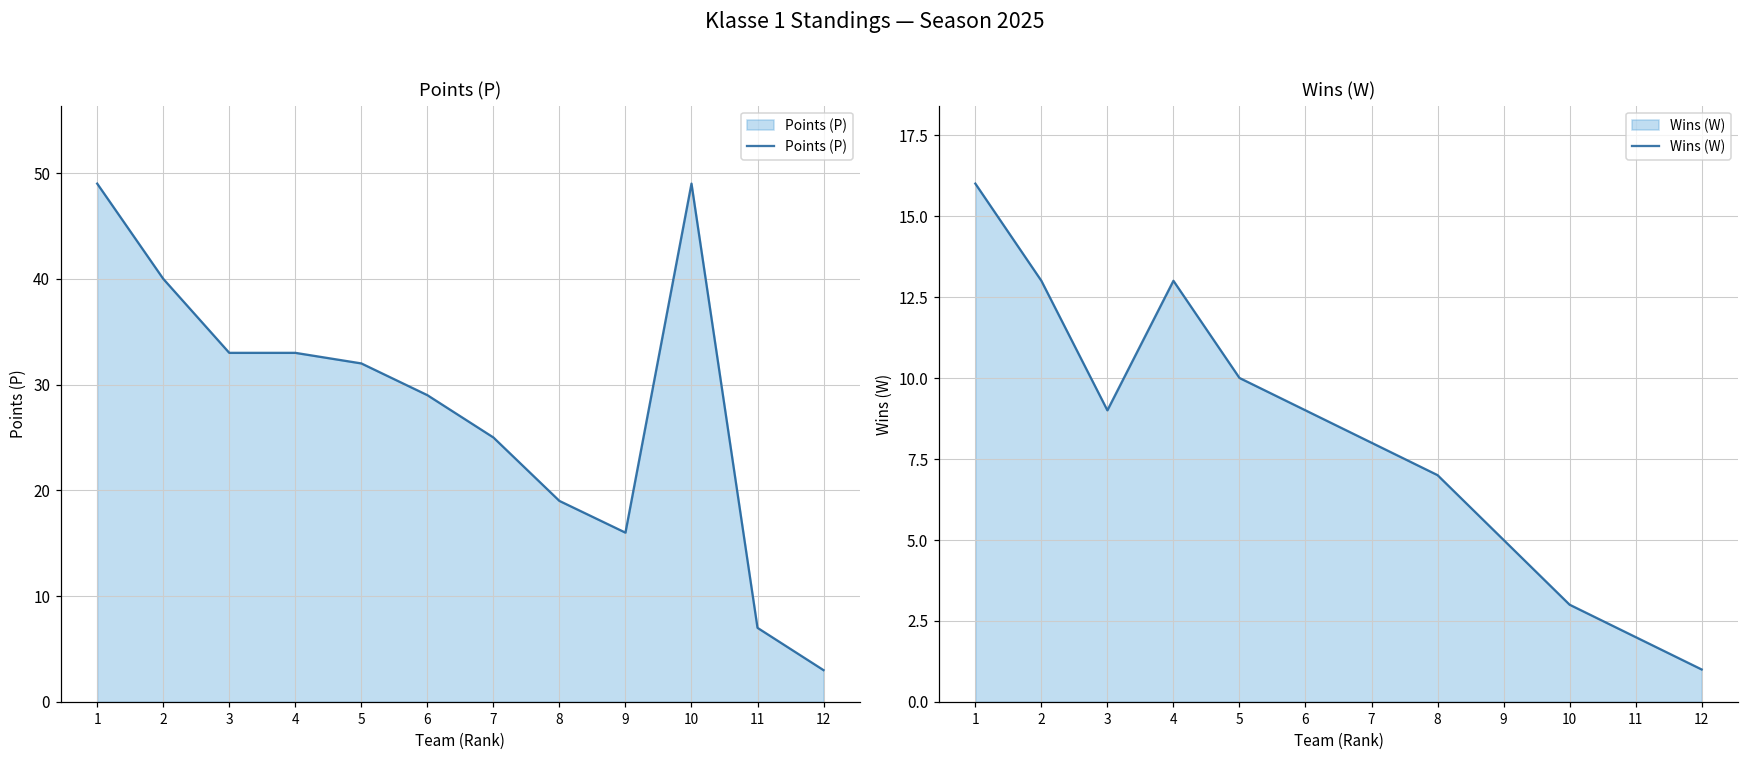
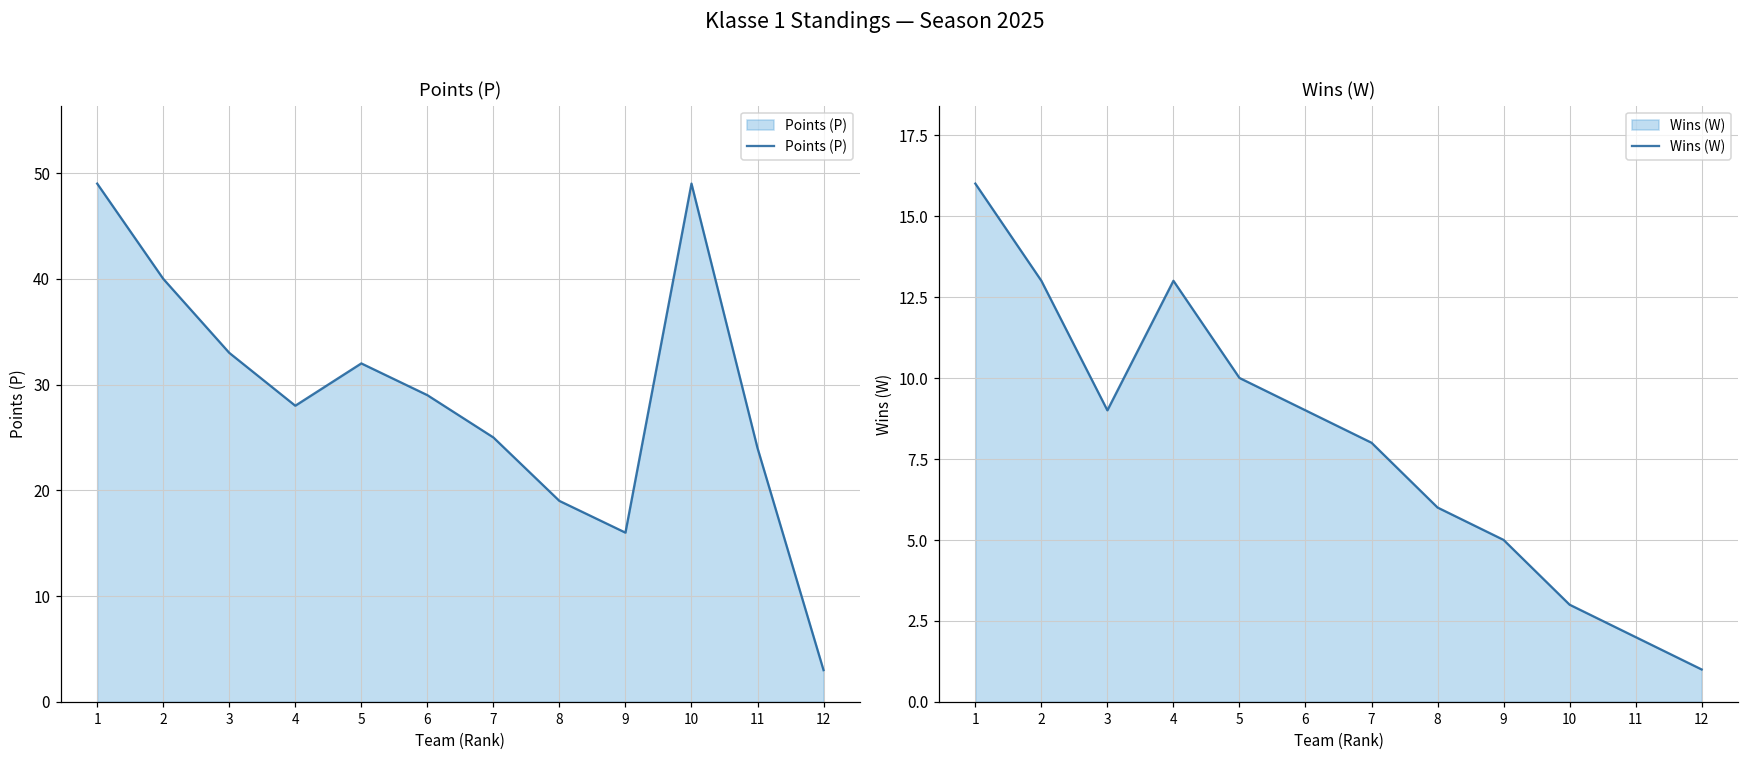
Points (P), 4: 33 -> 28
Points (P), 11: 7 -> 24
Wins (W), 8: 7 -> 6
